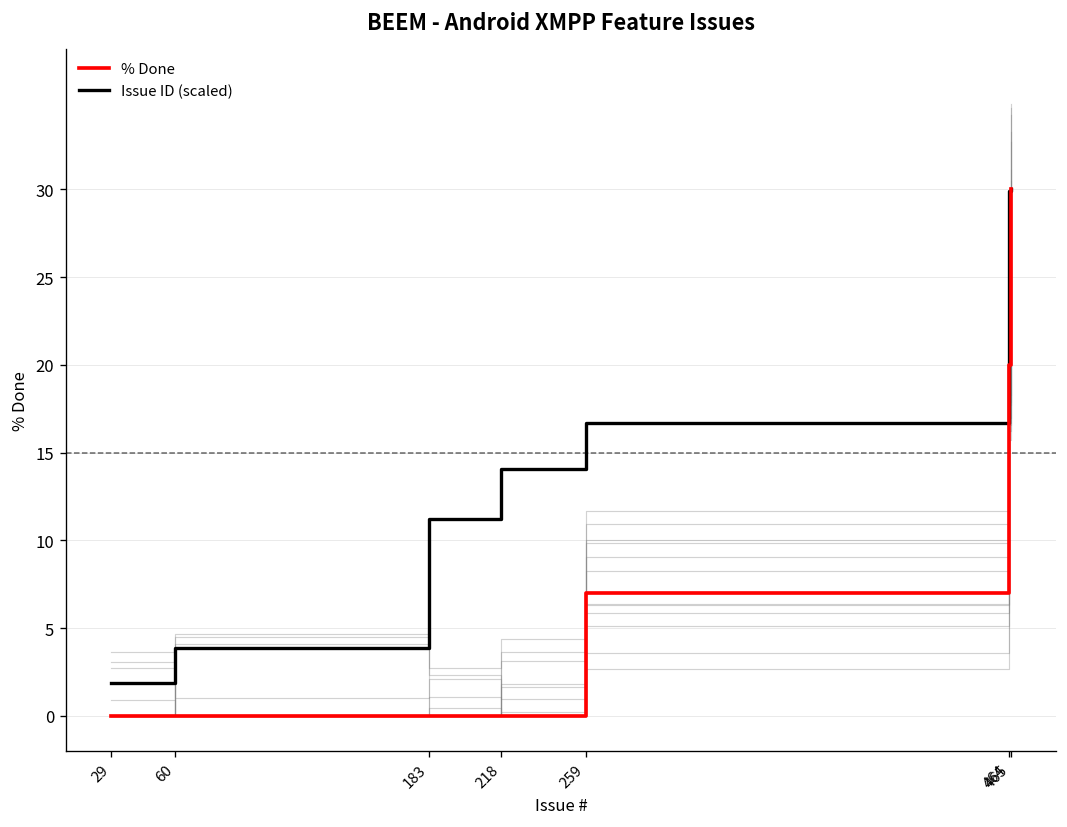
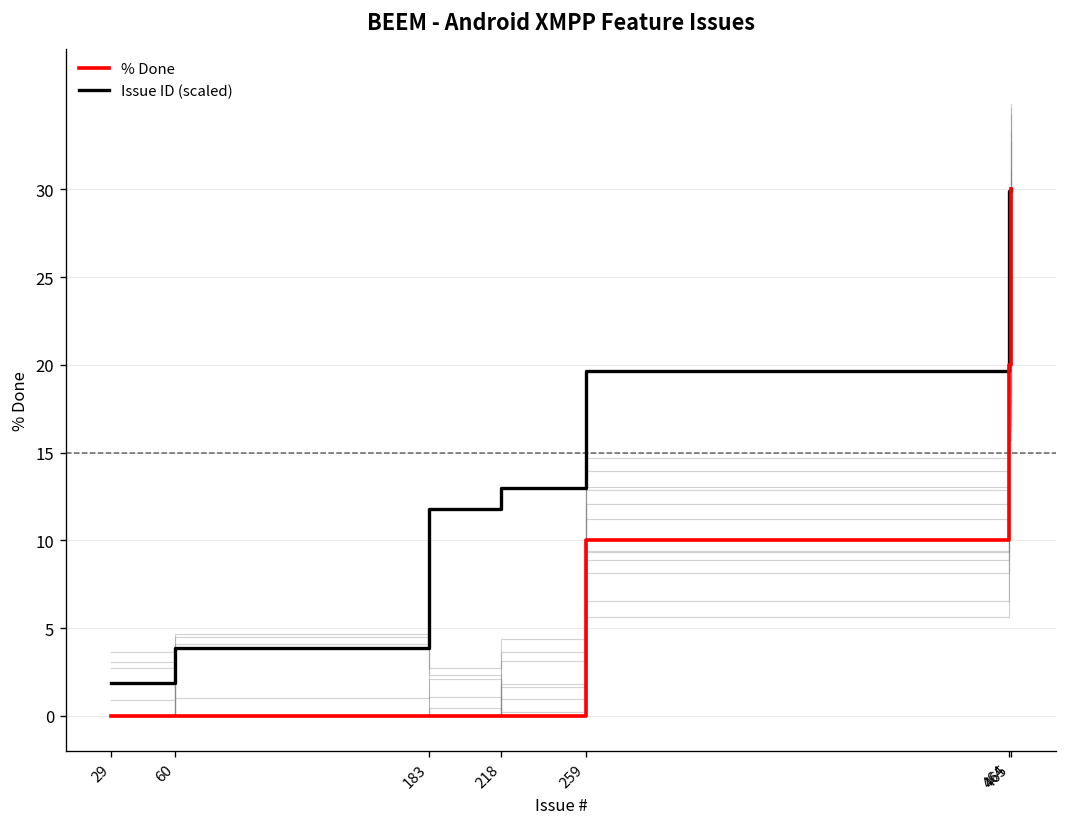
Issue ID (scaled), 183: 11.2 -> 11.8
Issue ID (scaled), 218: 14.1 -> 13.0
% Done, 259: 7 -> 10
Issue ID (scaled), 259: 16.7 -> 19.7
